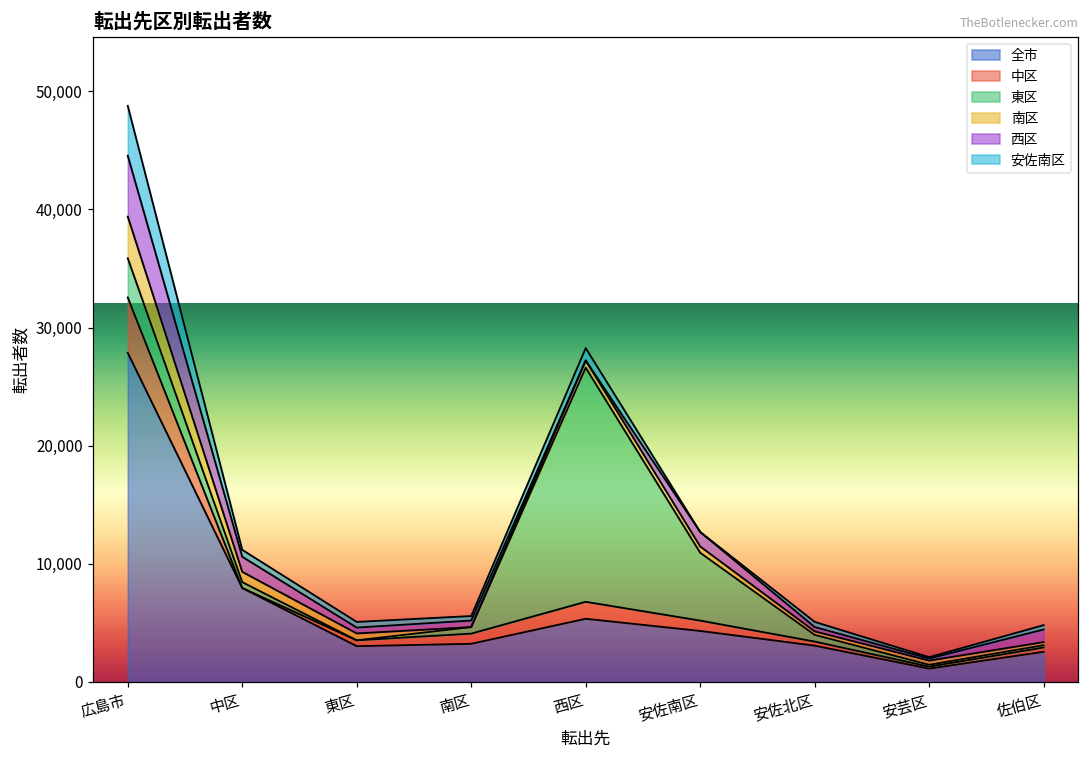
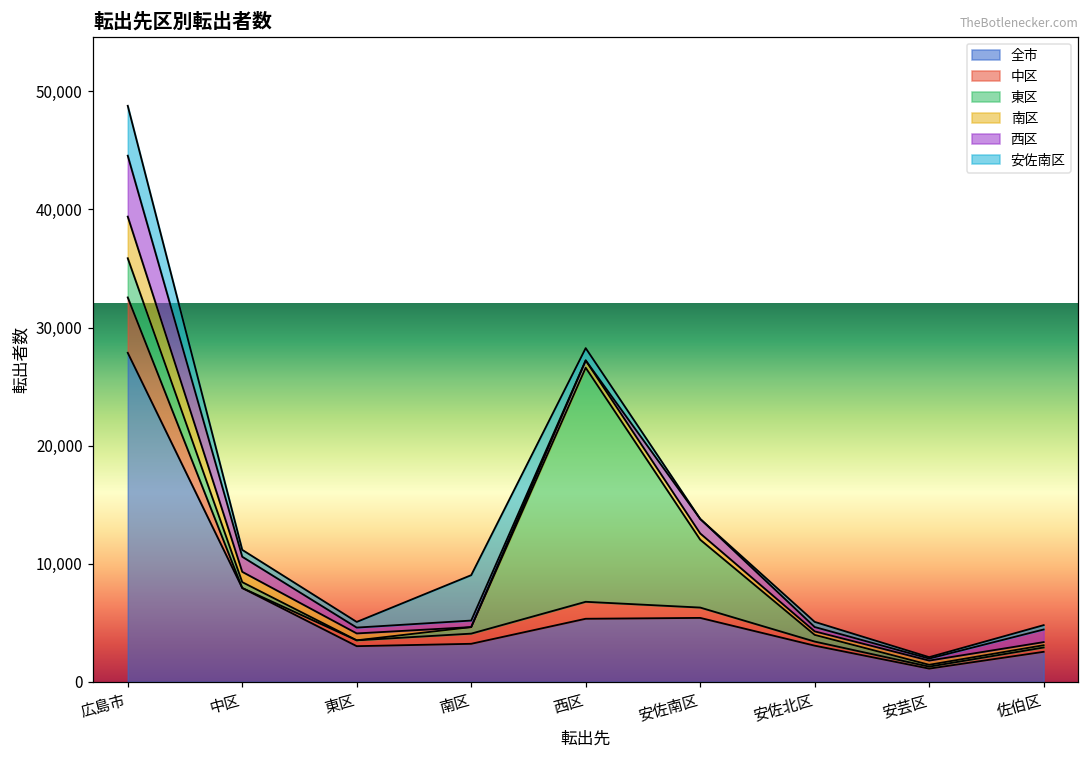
安佐南区, 南区: 400 -> 3,800
全市, 安佐南区: 4,300 -> 5,400
